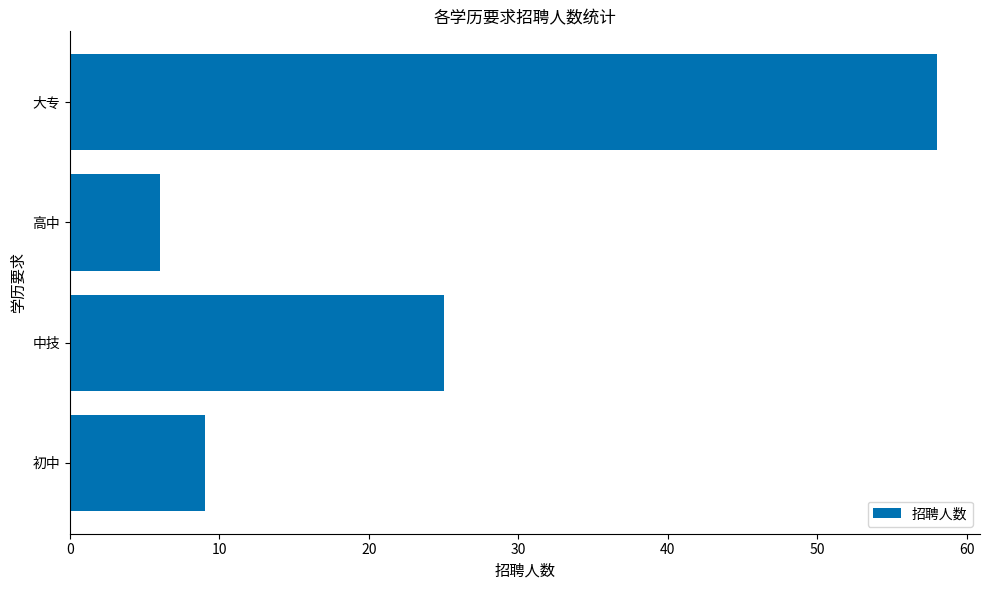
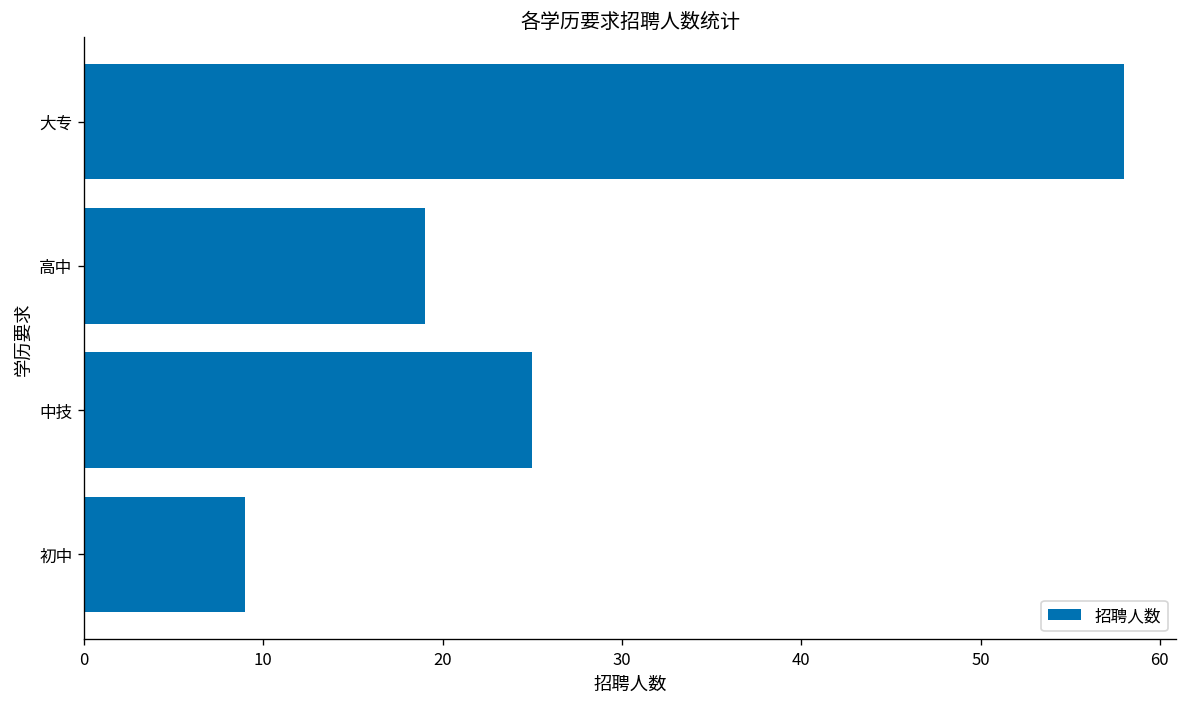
高中: 6 -> 19
